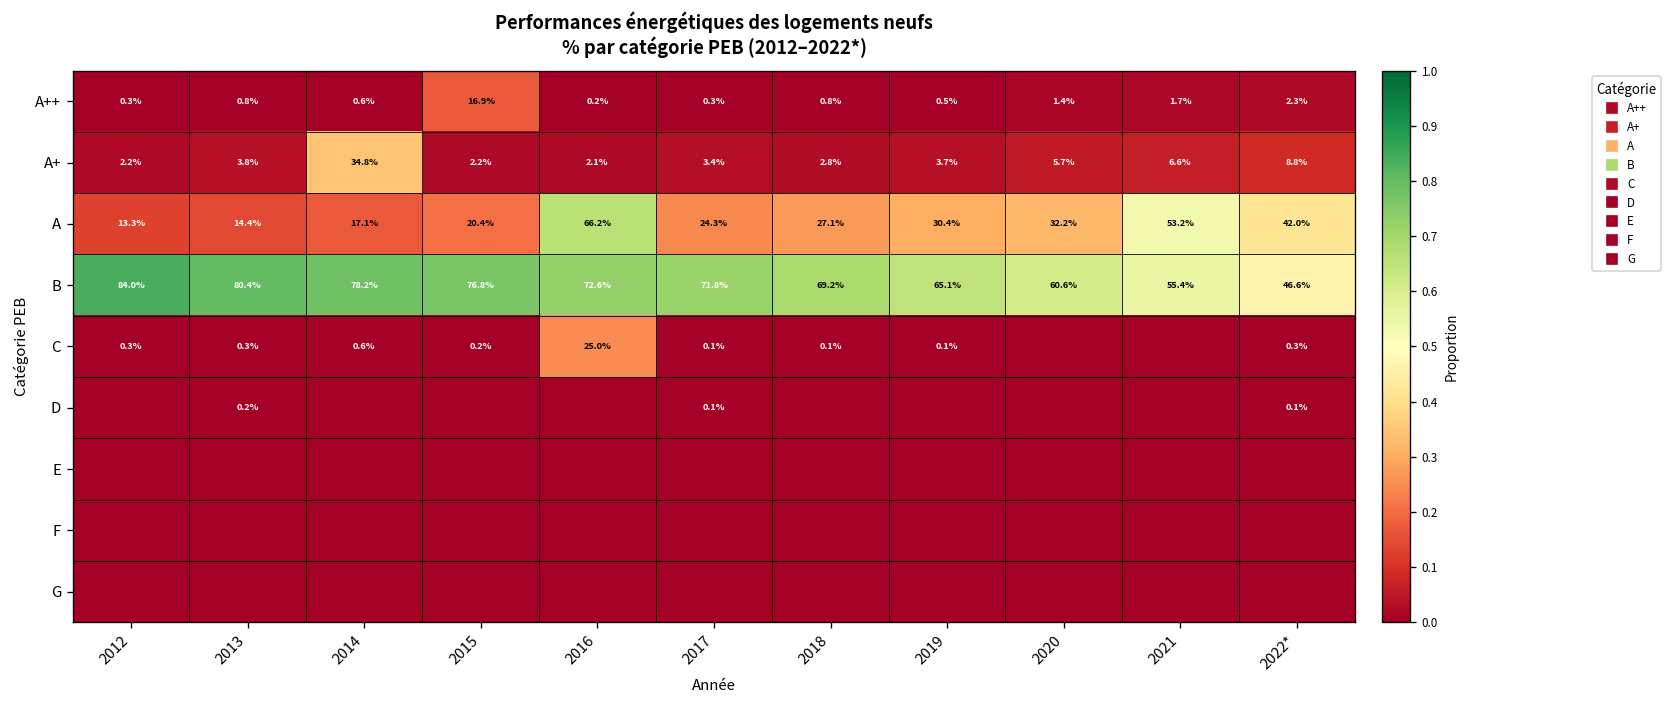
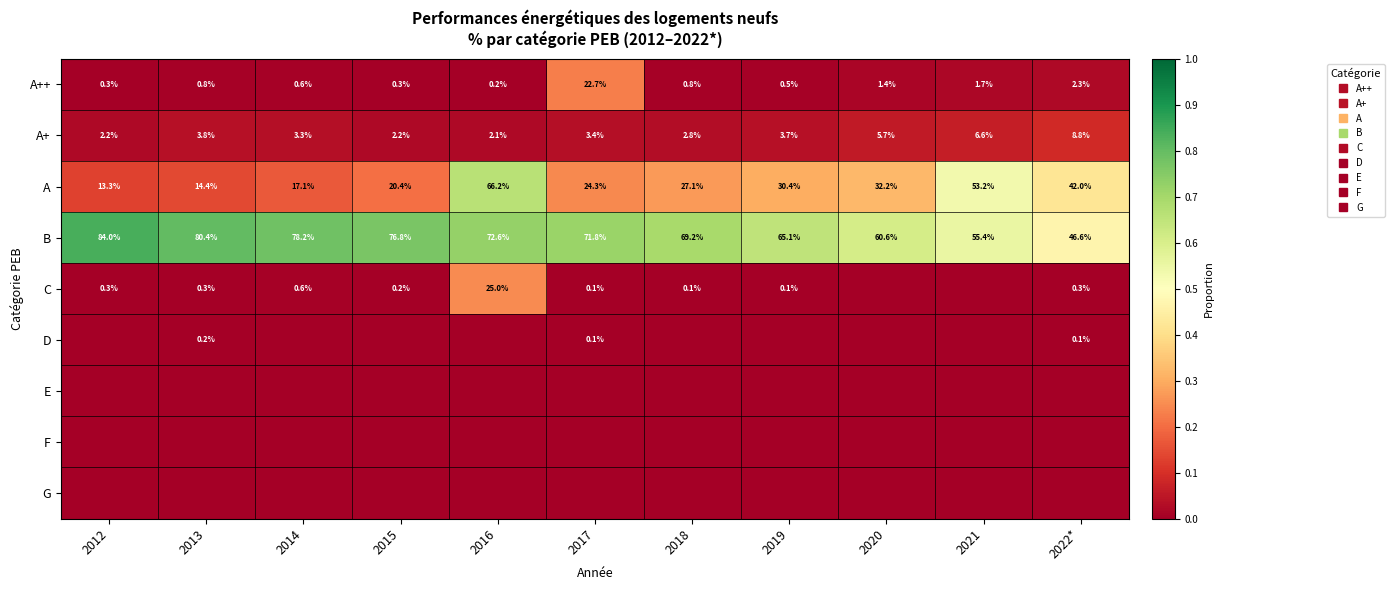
A++, 2015: 16.9% -> 0.3%
A++, 2017: 0.3% -> 22.7%
A+, 2014: 34.8% -> 3.3%
